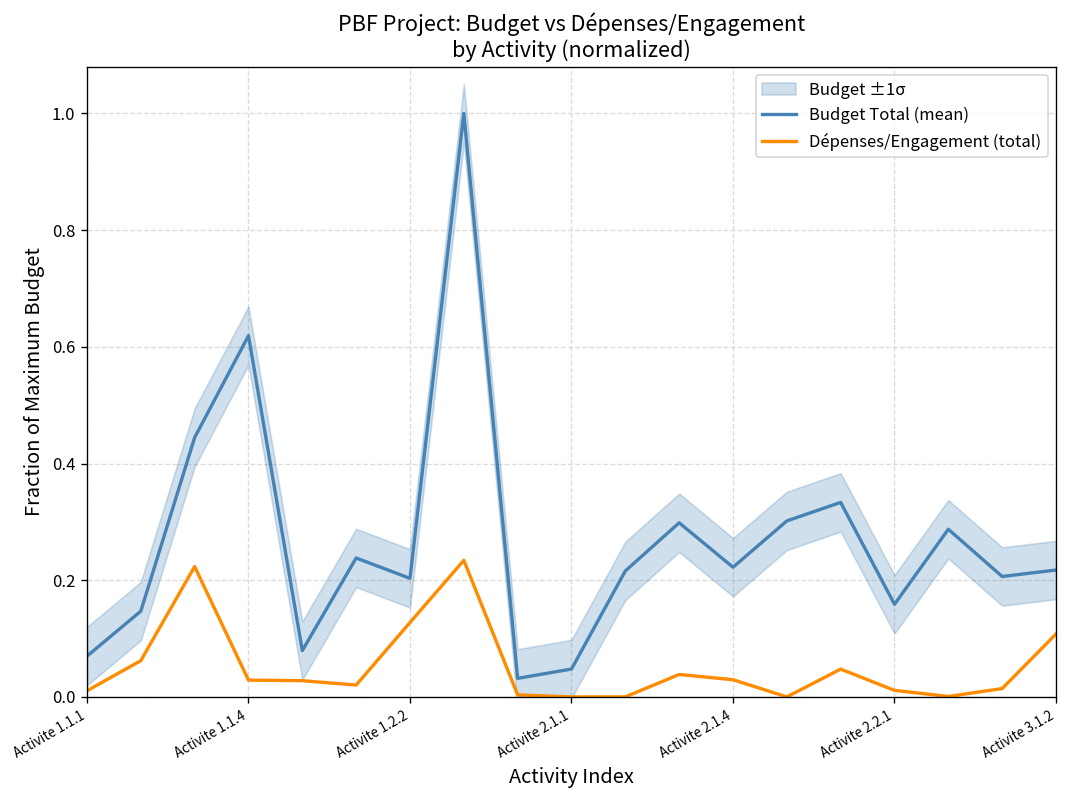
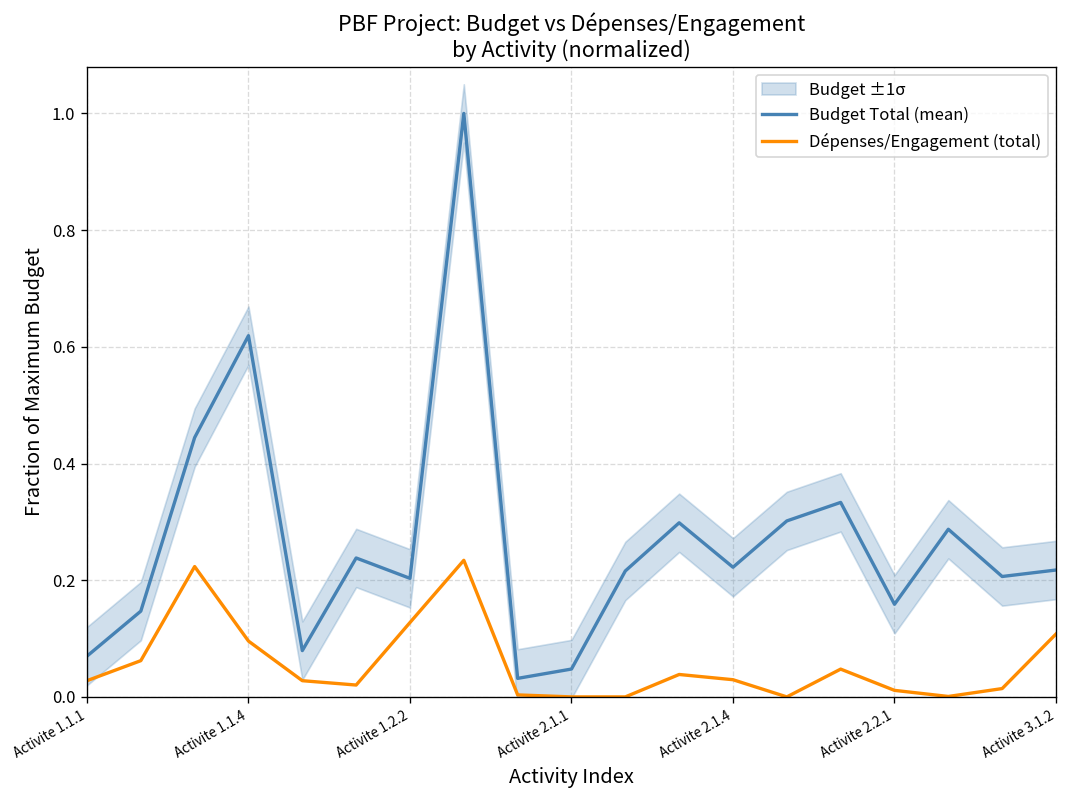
Dépenses/Engagement (total), Activite 1.1.1: 0.01 -> 0.03
Dépenses/Engagement (total), Activite 1.1.4: 0.03 -> 0.10
